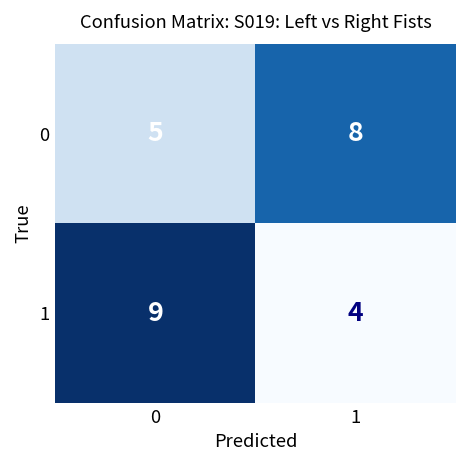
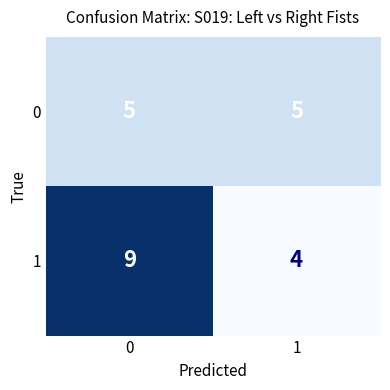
0, 1: 8 -> 5
